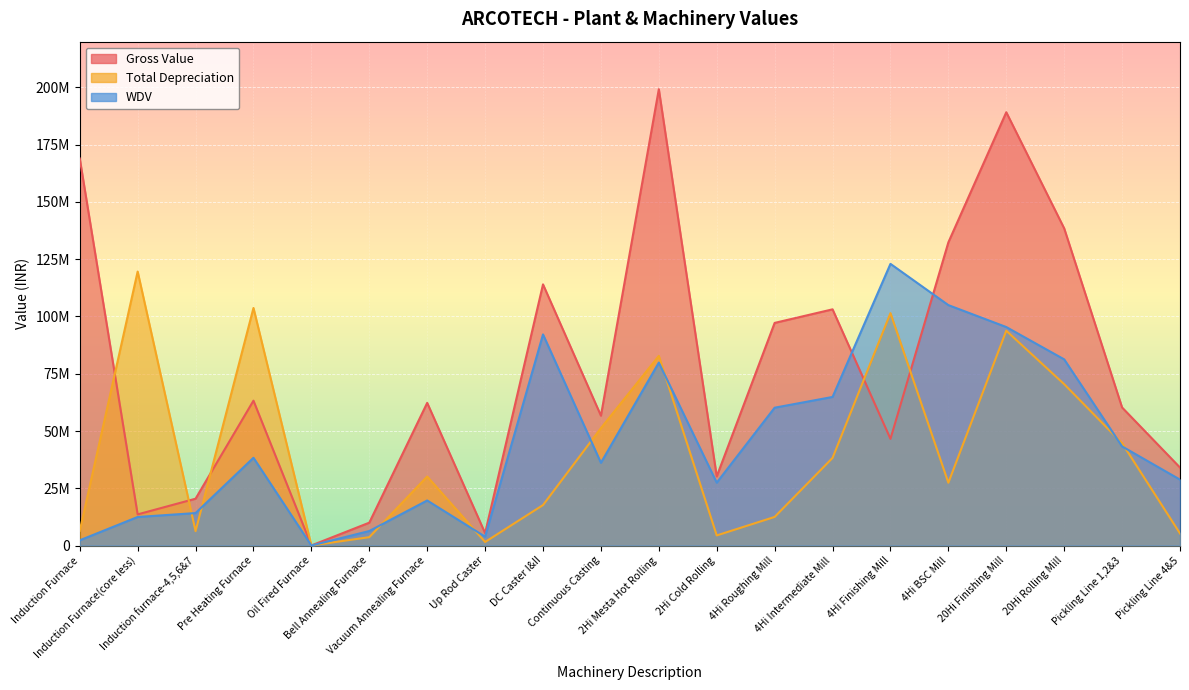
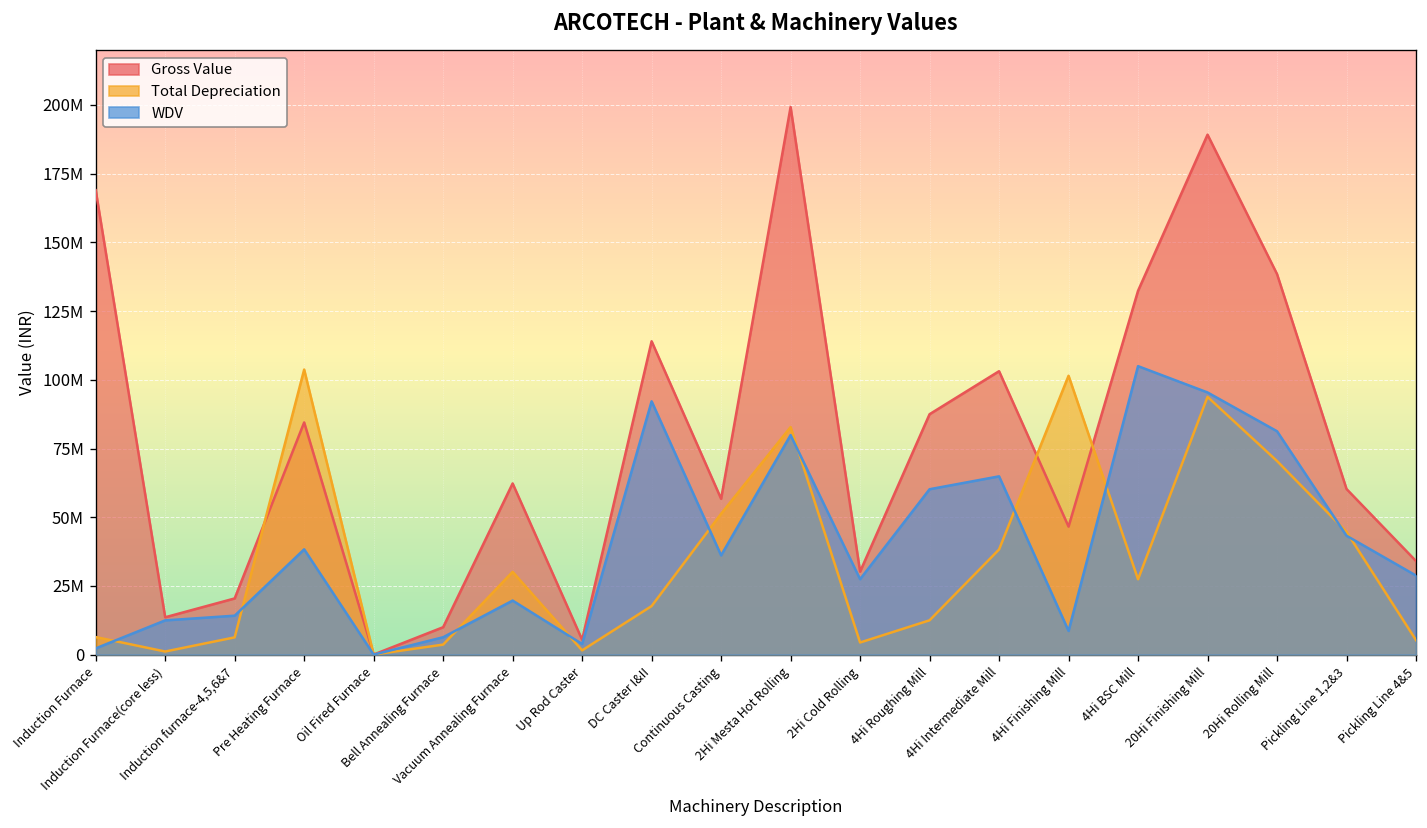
Total Depreciation, Induction Furnace(core less): 120000000 -> 1000000
Gross Value, Pre Heating Furnace: 63000000 -> 84000000
Gross Value, 4Hi Roughing Mill: 97000000 -> 87000000
WDV, 4Hi Finishing Mill: 123000000 -> 9000000
